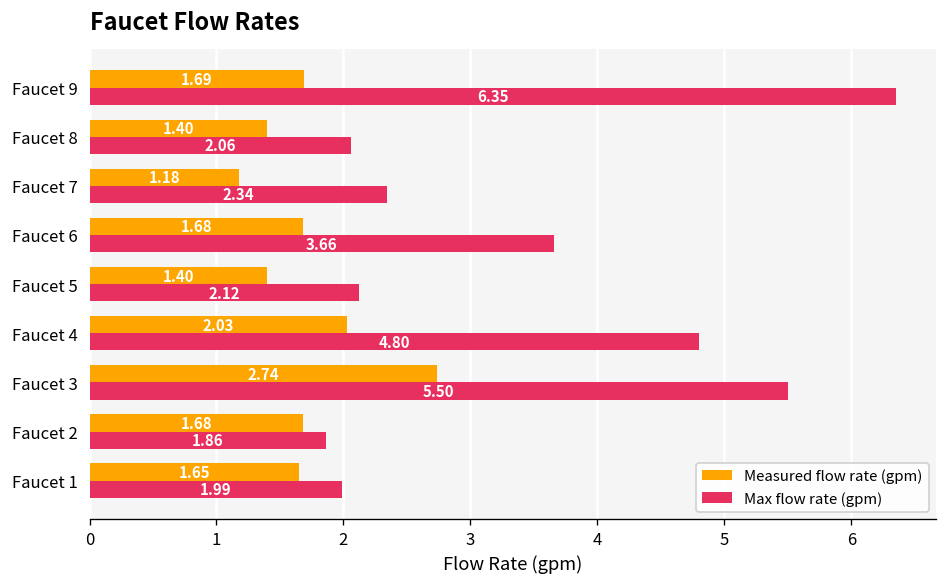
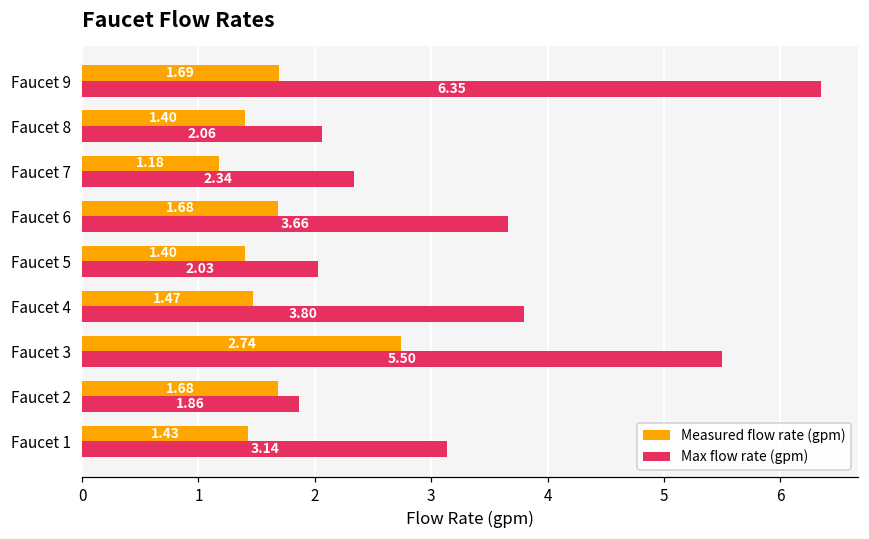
Max flow rate (gpm), Faucet 5: 2.12 -> 2.03
Measured flow rate (gpm), Faucet 4: 2.03 -> 1.47
Max flow rate (gpm), Faucet 4: 4.80 -> 3.80
Measured flow rate (gpm), Faucet 1: 1.65 -> 1.43
Max flow rate (gpm), Faucet 1: 1.99 -> 3.14
